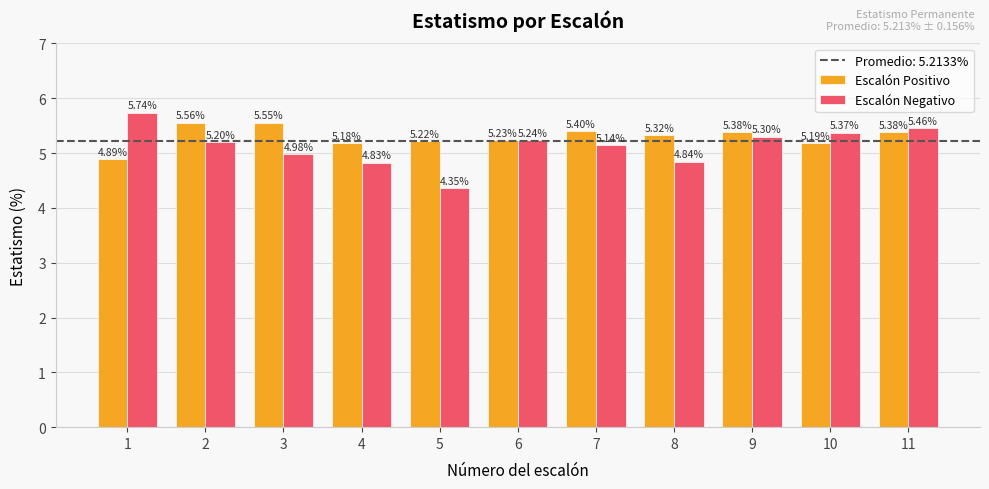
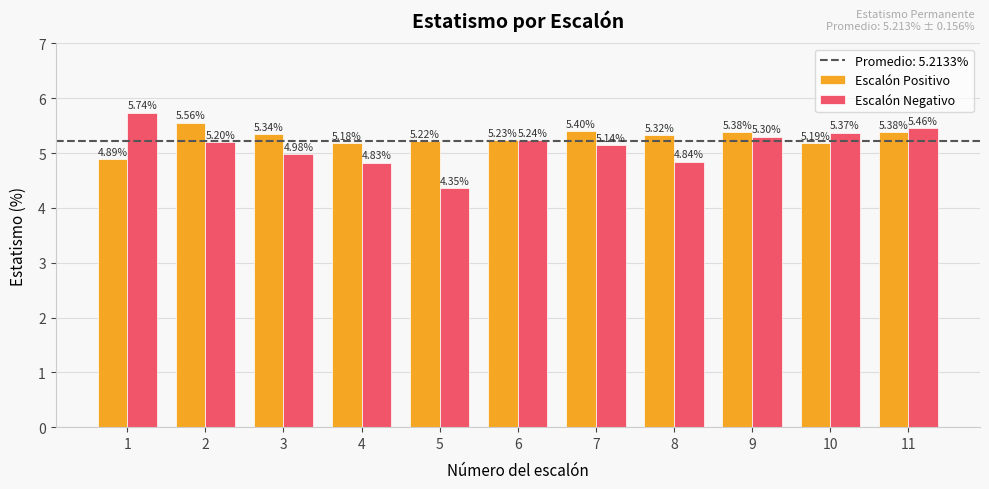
Escalón Positivo, 3: 5.55% -> 5.34%
